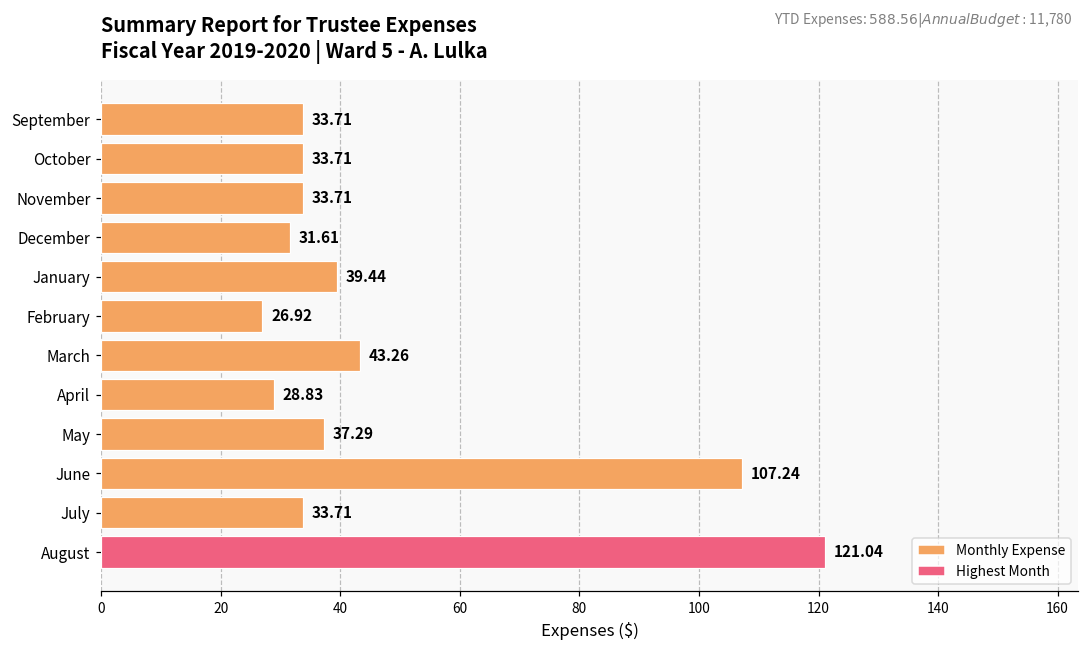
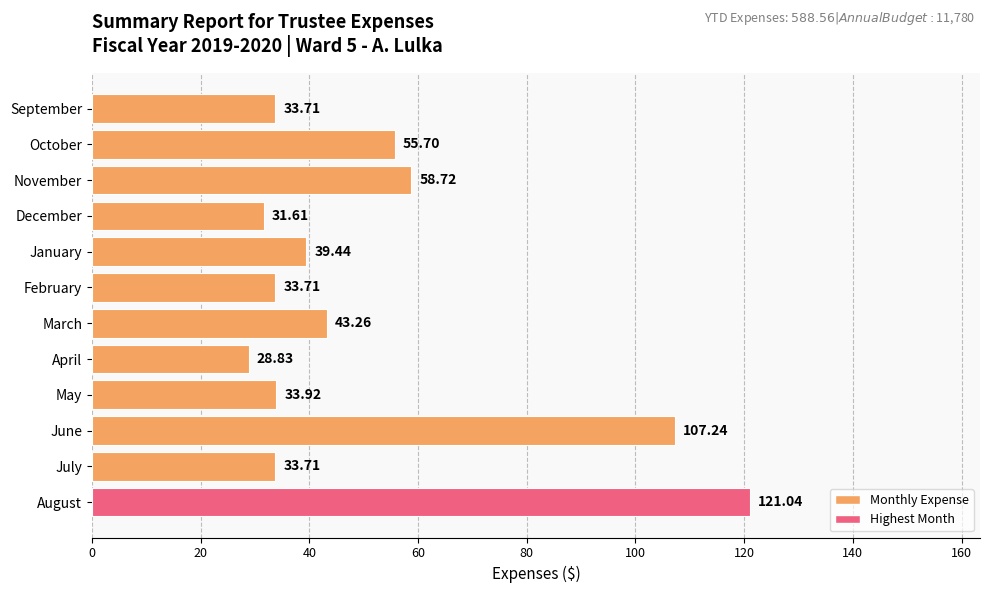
October: 33.71 -> 55.70
November: 33.71 -> 58.72
February: 26.92 -> 33.71
May: 37.29 -> 33.92
